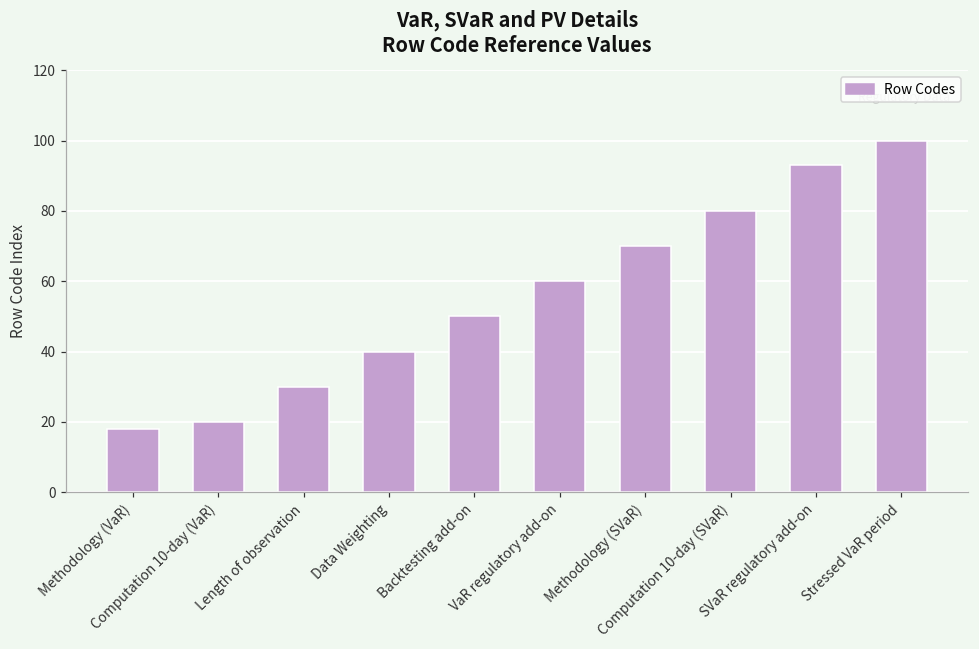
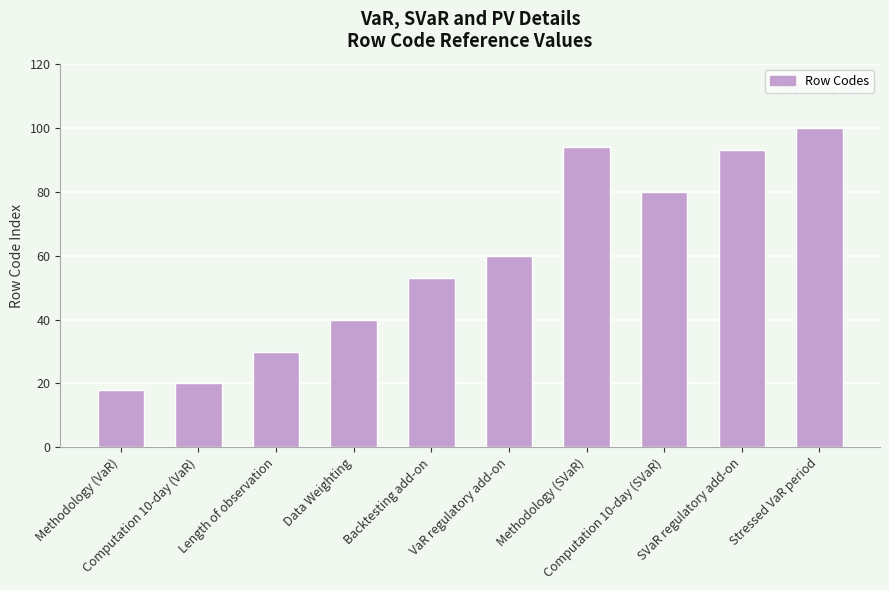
Backtesting add-on: 50 -> 53
Methodology (SVaR): 70 -> 94
